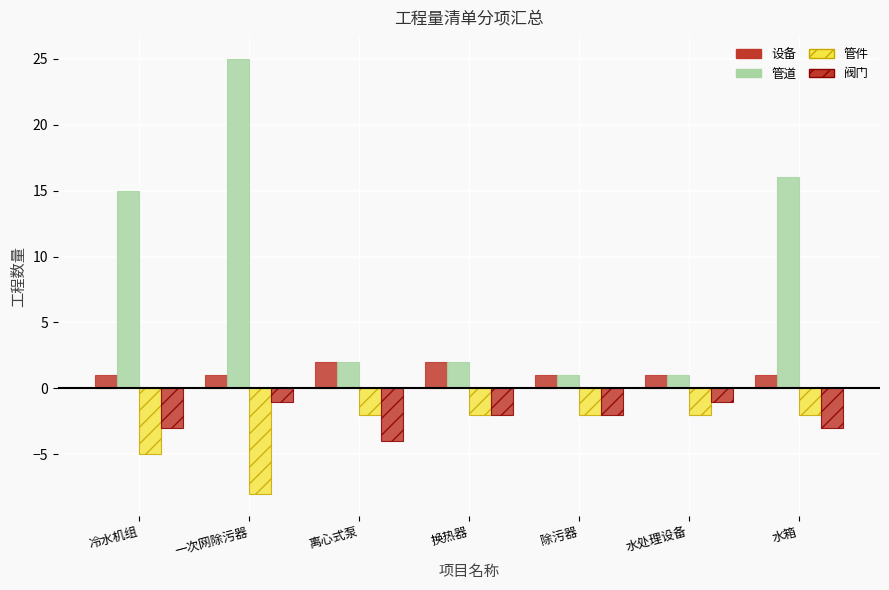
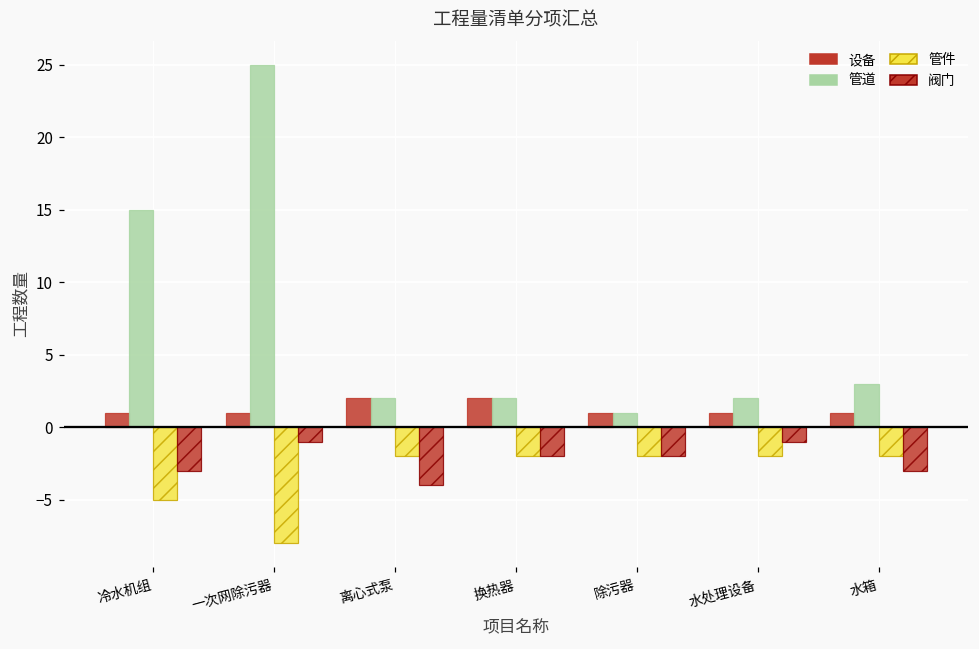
管道, 水处理设备: 1 -> 2
管道, 水箱: 16 -> 3
